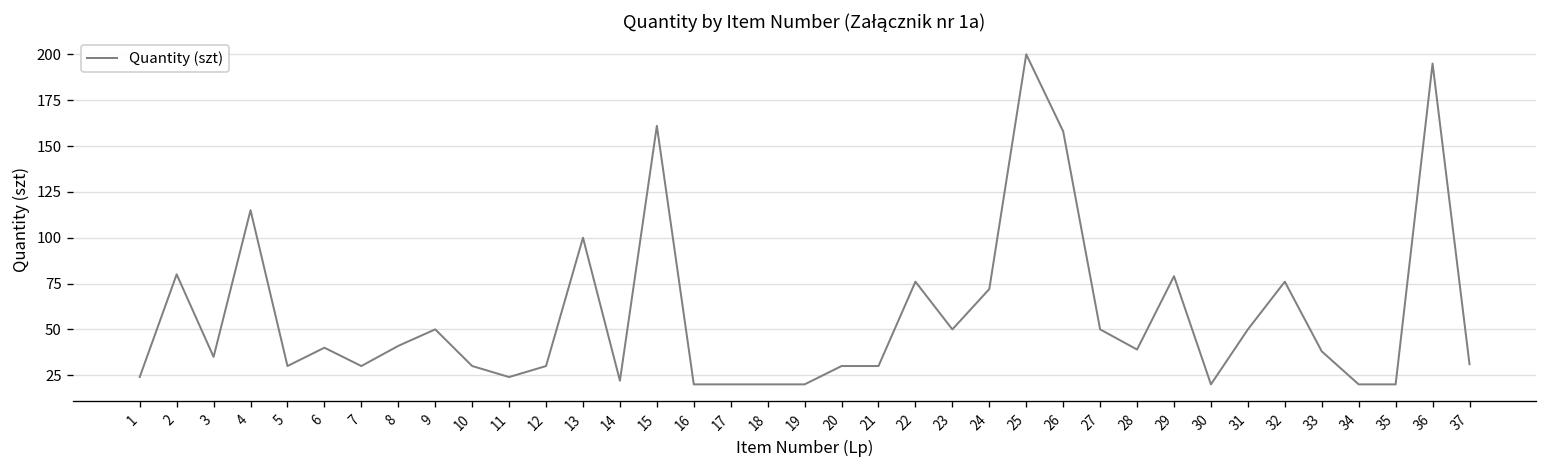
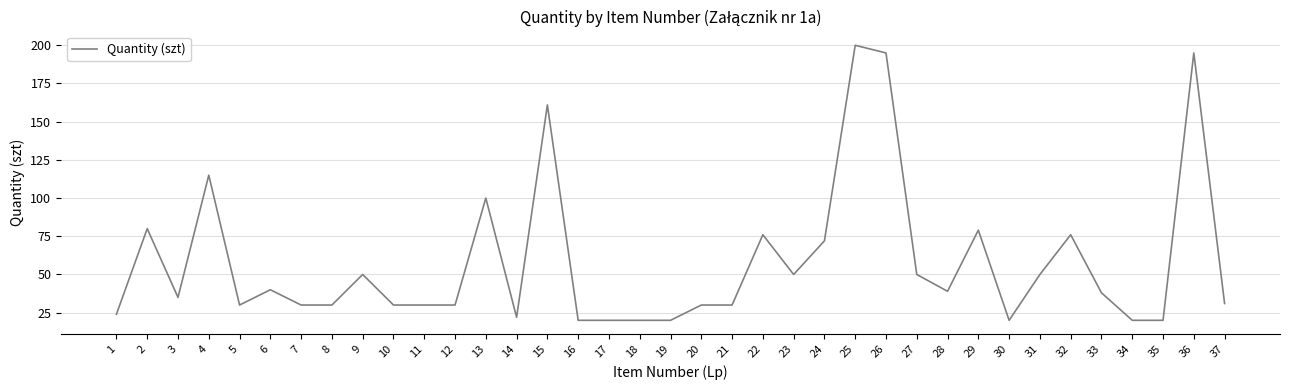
8: 41 -> 30
11: 24 -> 30
26: 158 -> 195
